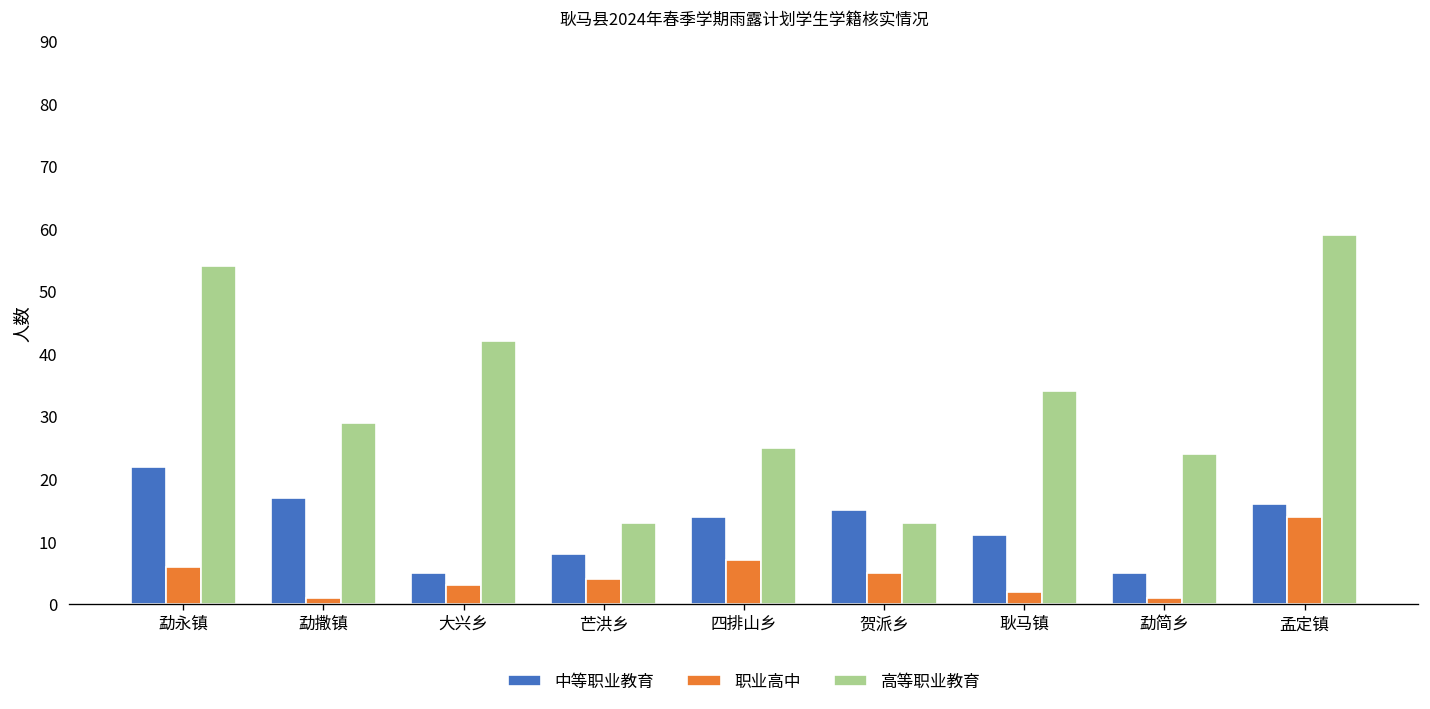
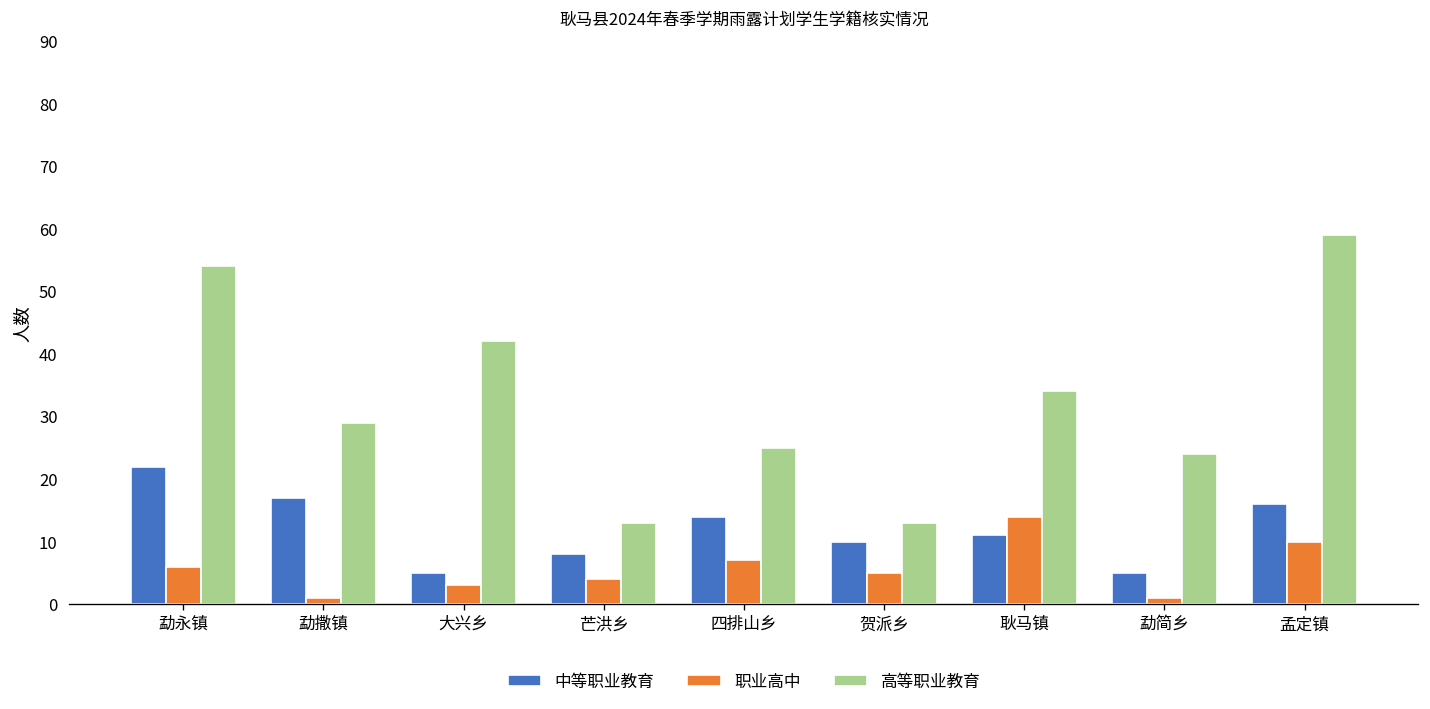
中等职业教育, 贺派乡: 15 -> 10
职业高中, 耿马镇: 2 -> 14
职业高中, 孟定镇: 14 -> 10
